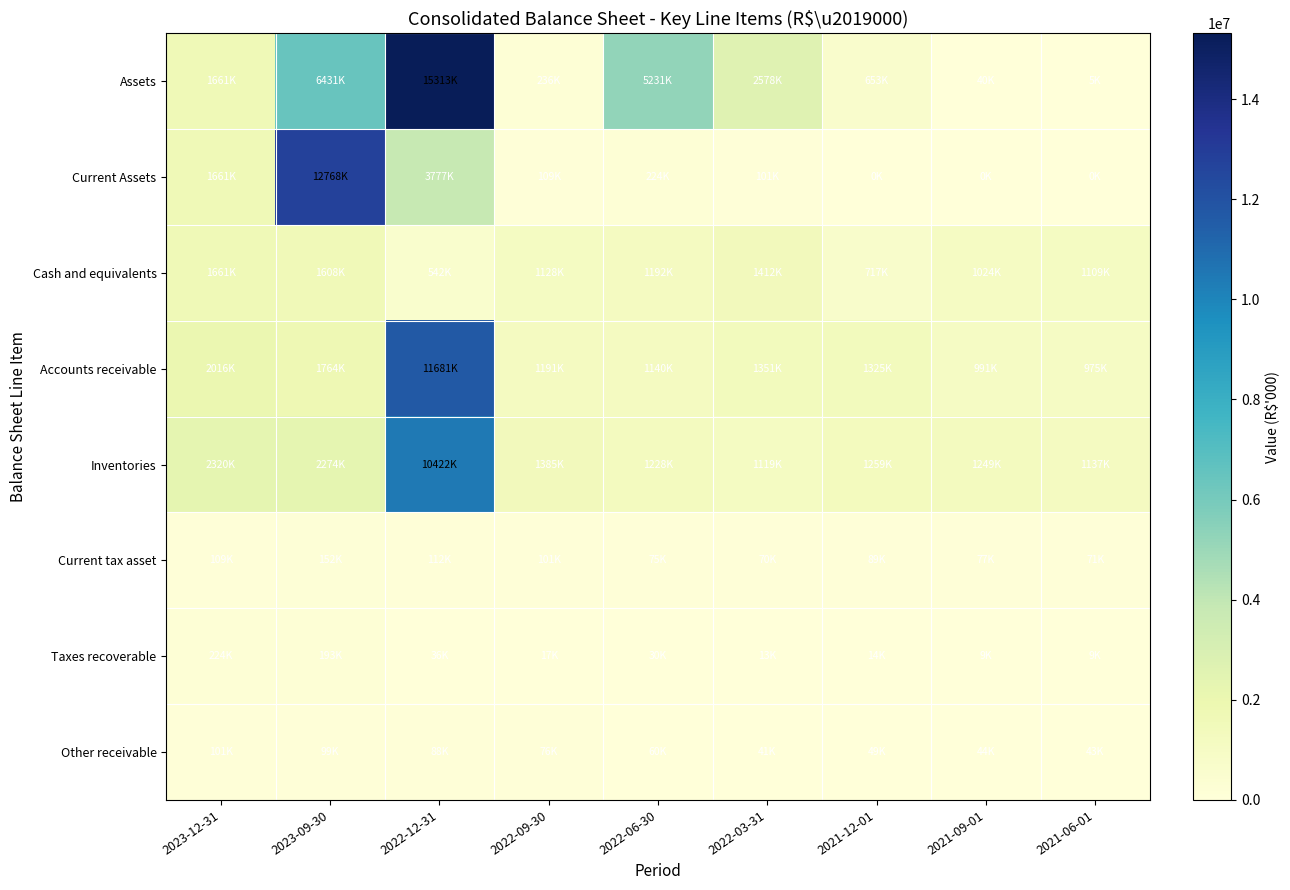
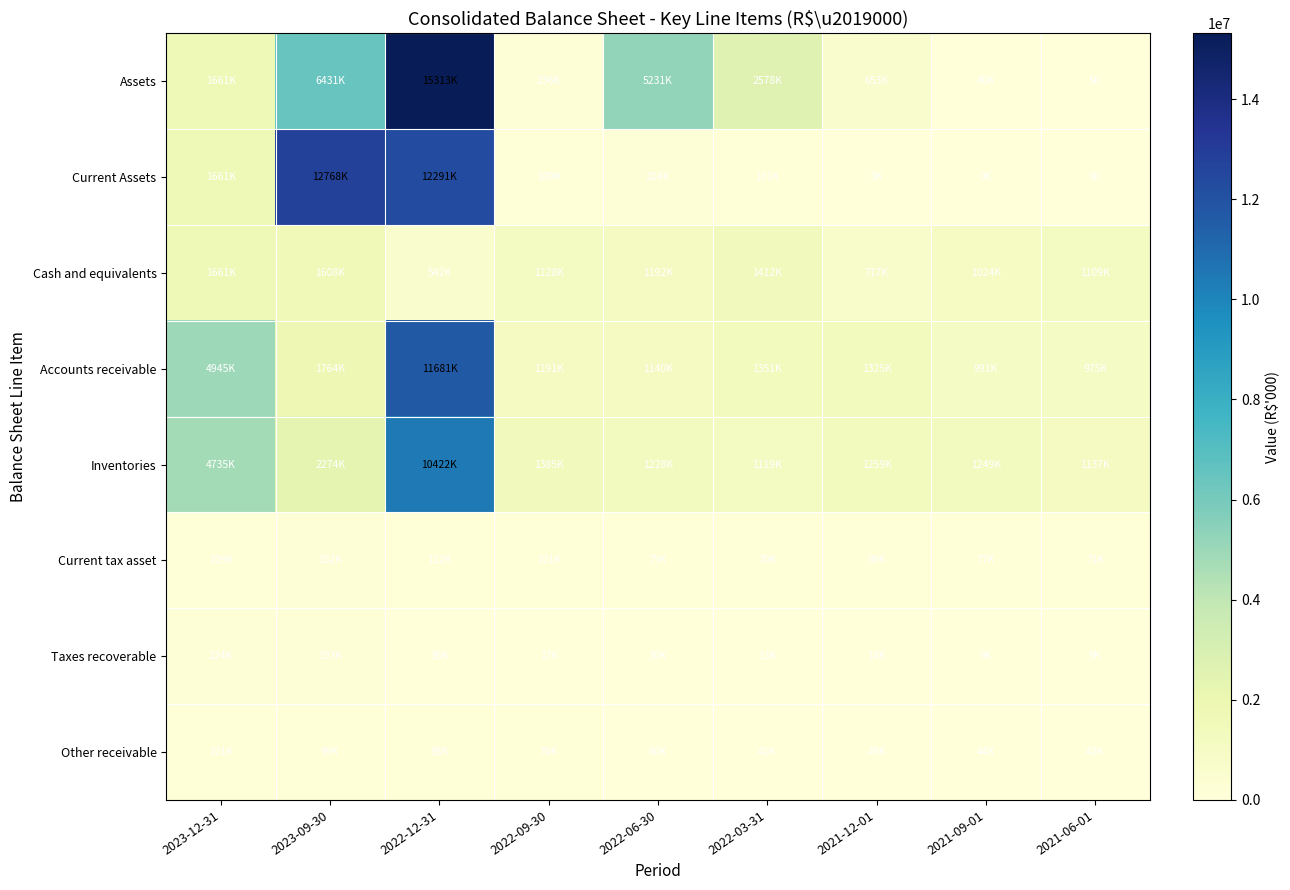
Current Assets, 2022-12-31: 3777K -> 12291K
Accounts receivable, 2023-12-31: 2016K -> 4945K
Inventories, 2023-12-31: 2320K -> 4735K
